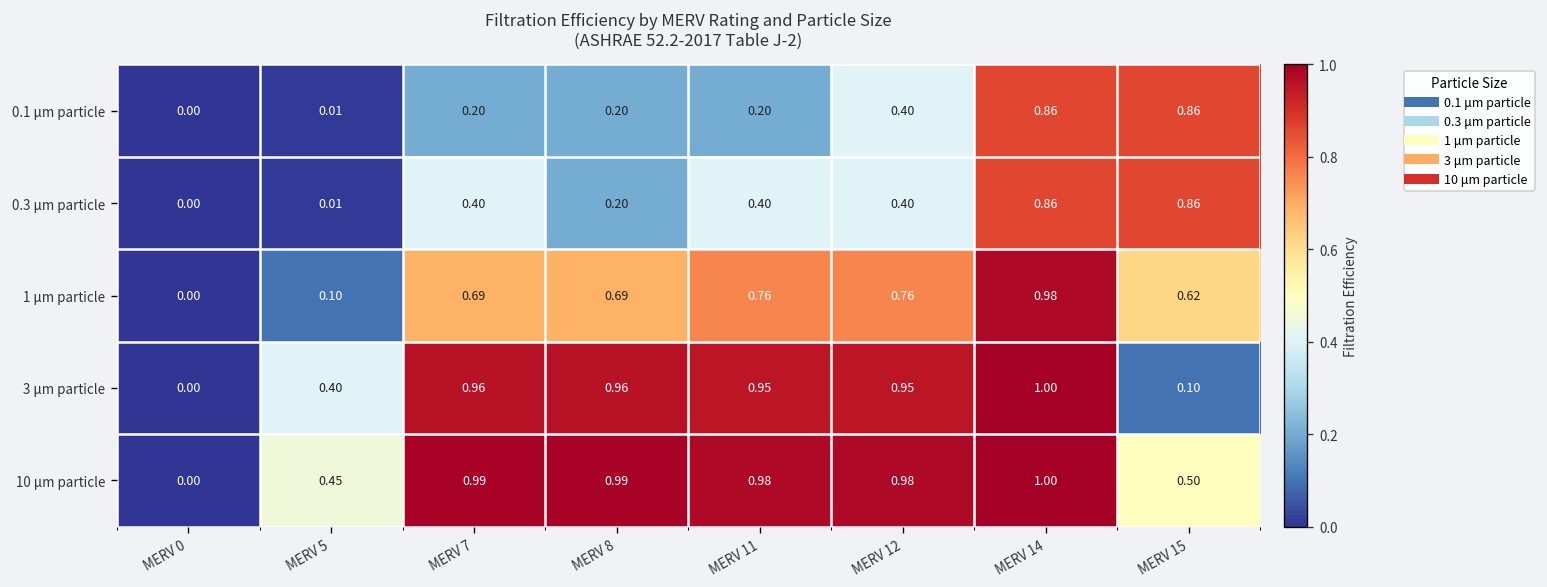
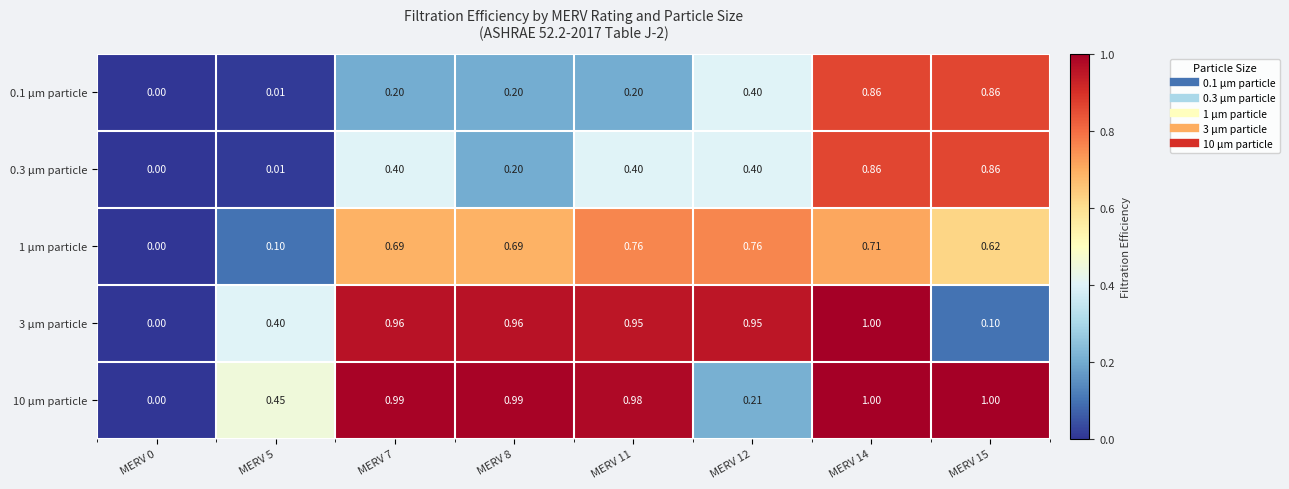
1 μm particle, MERV 14: 0.98 -> 0.71
10 μm particle, MERV 12: 0.98 -> 0.21
10 μm particle, MERV 15: 0.50 -> 1.00
